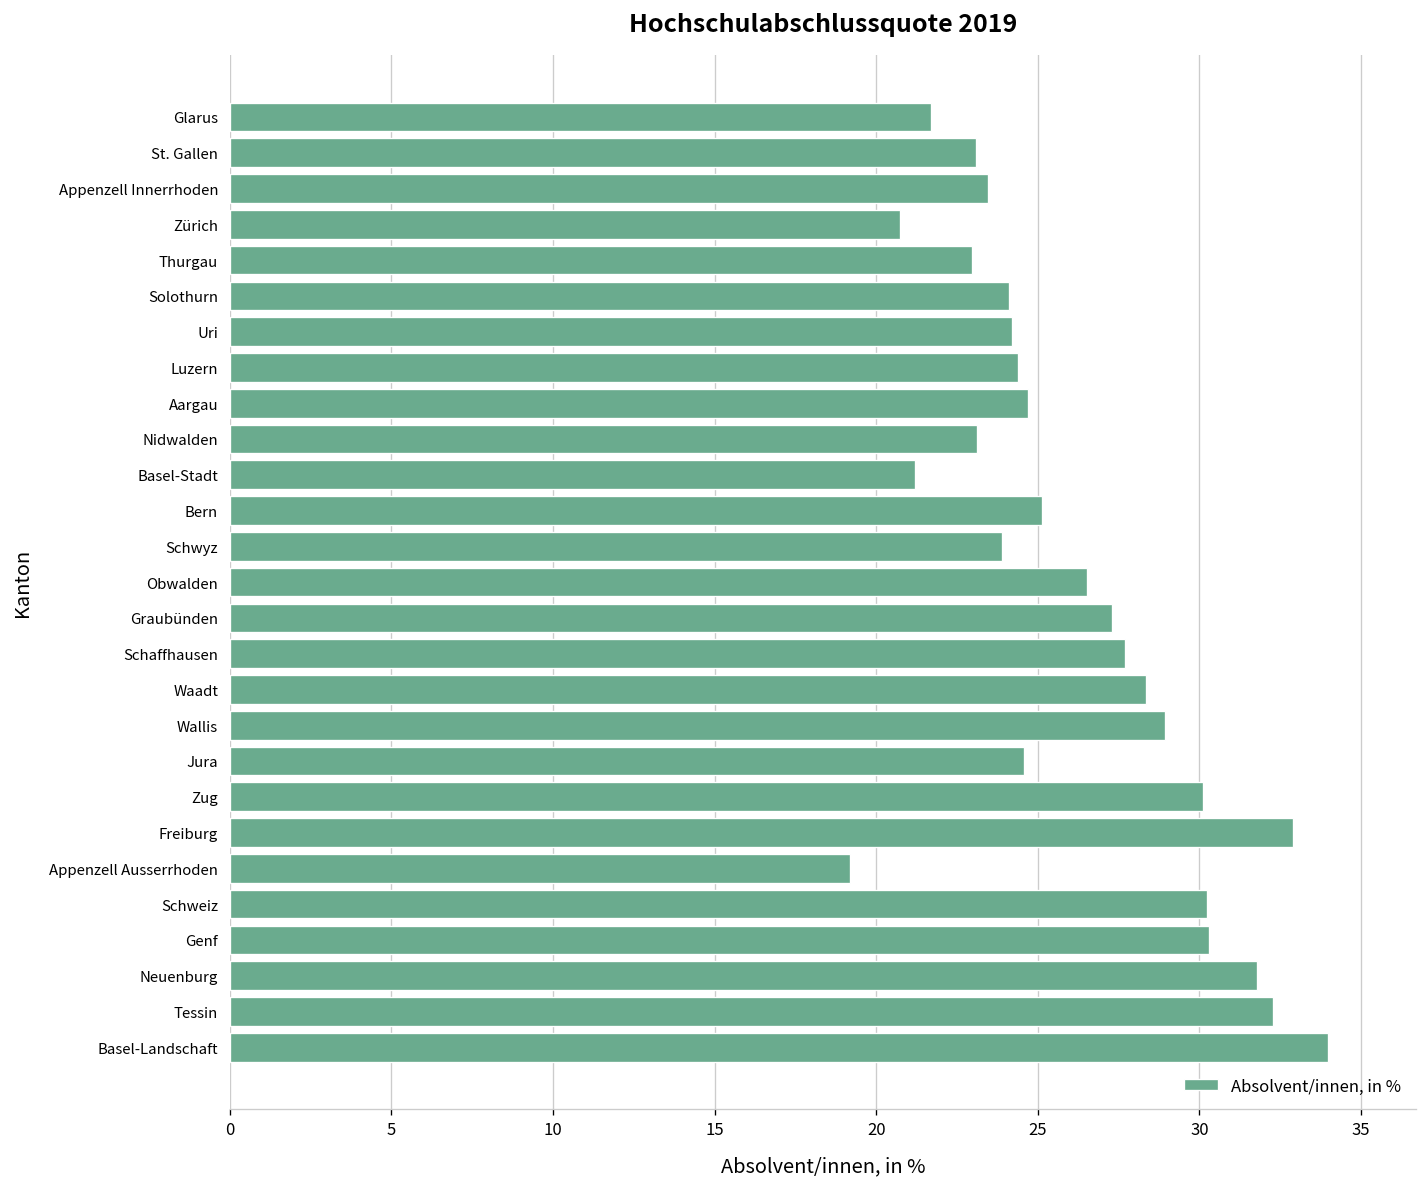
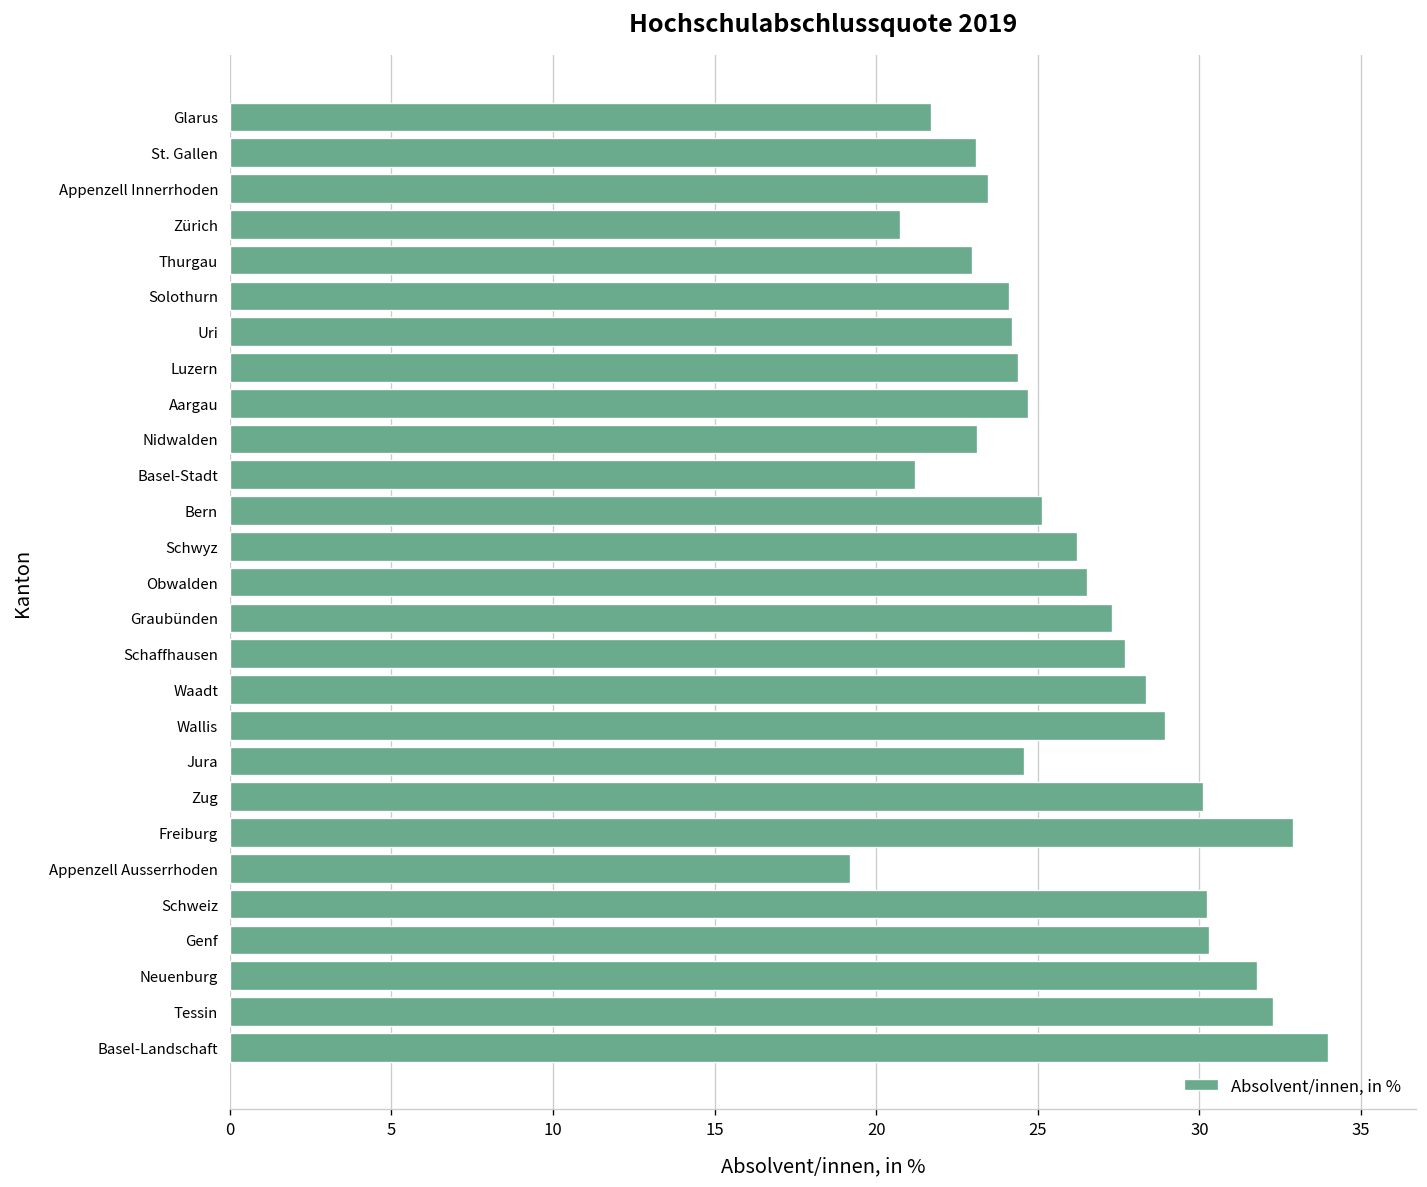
Schwyz: 23.9 -> 26.2
